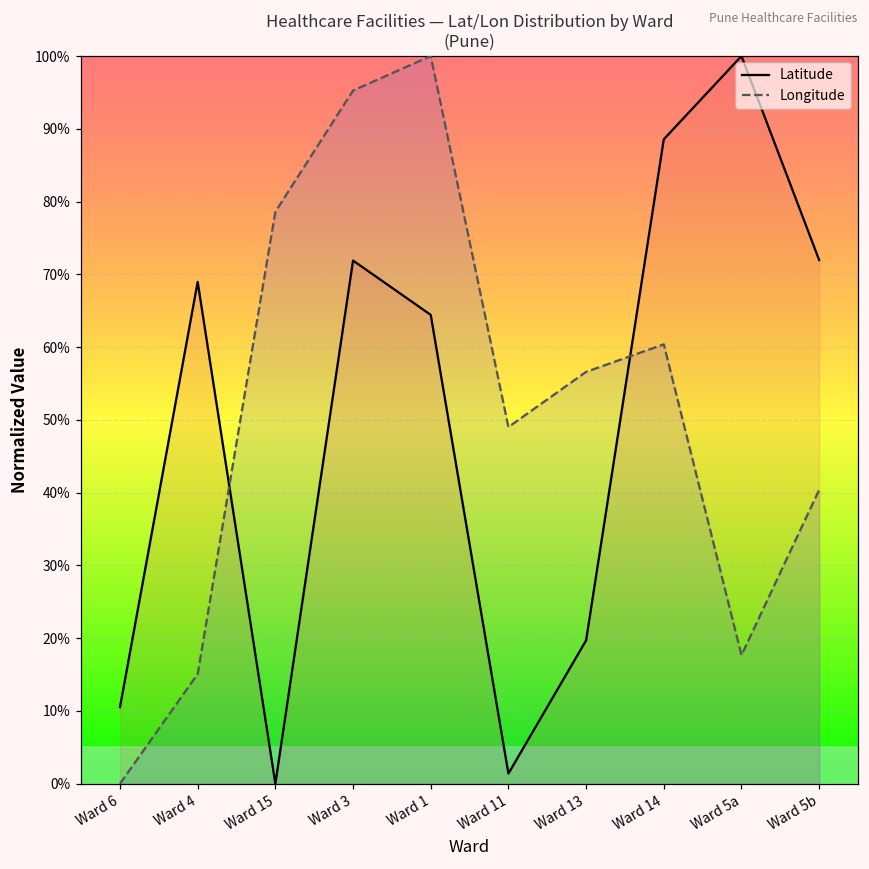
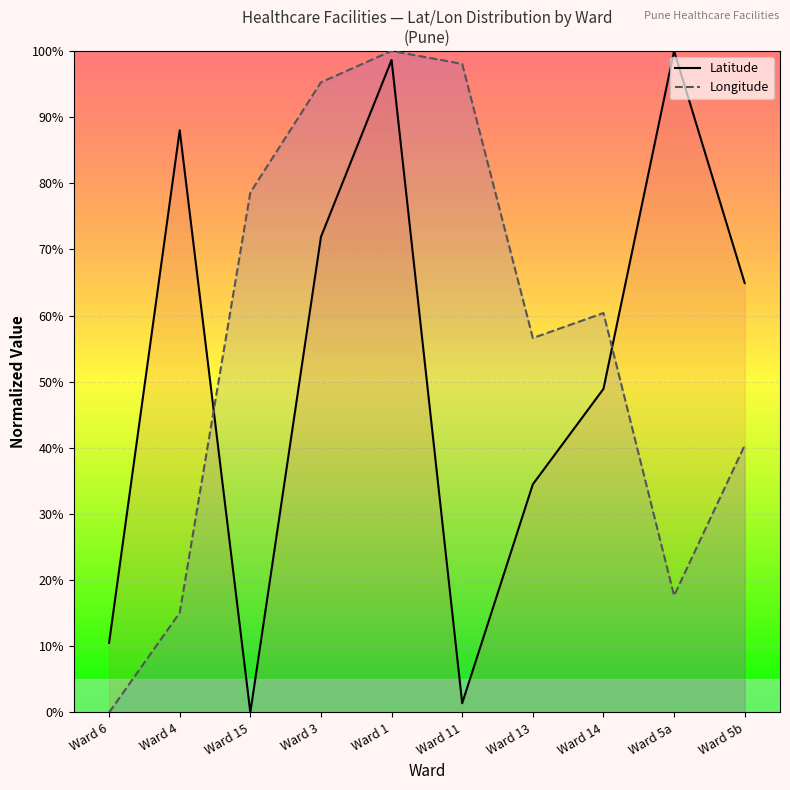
Latitude, Ward 4: 69% -> 88%
Latitude, Ward 1: 64% -> 99%
Longitude, Ward 11: 49% -> 98%
Latitude, Ward 13: 20% -> 34%
Latitude, Ward 14: 89% -> 49%
Latitude, Ward 5b: 72% -> 65%
